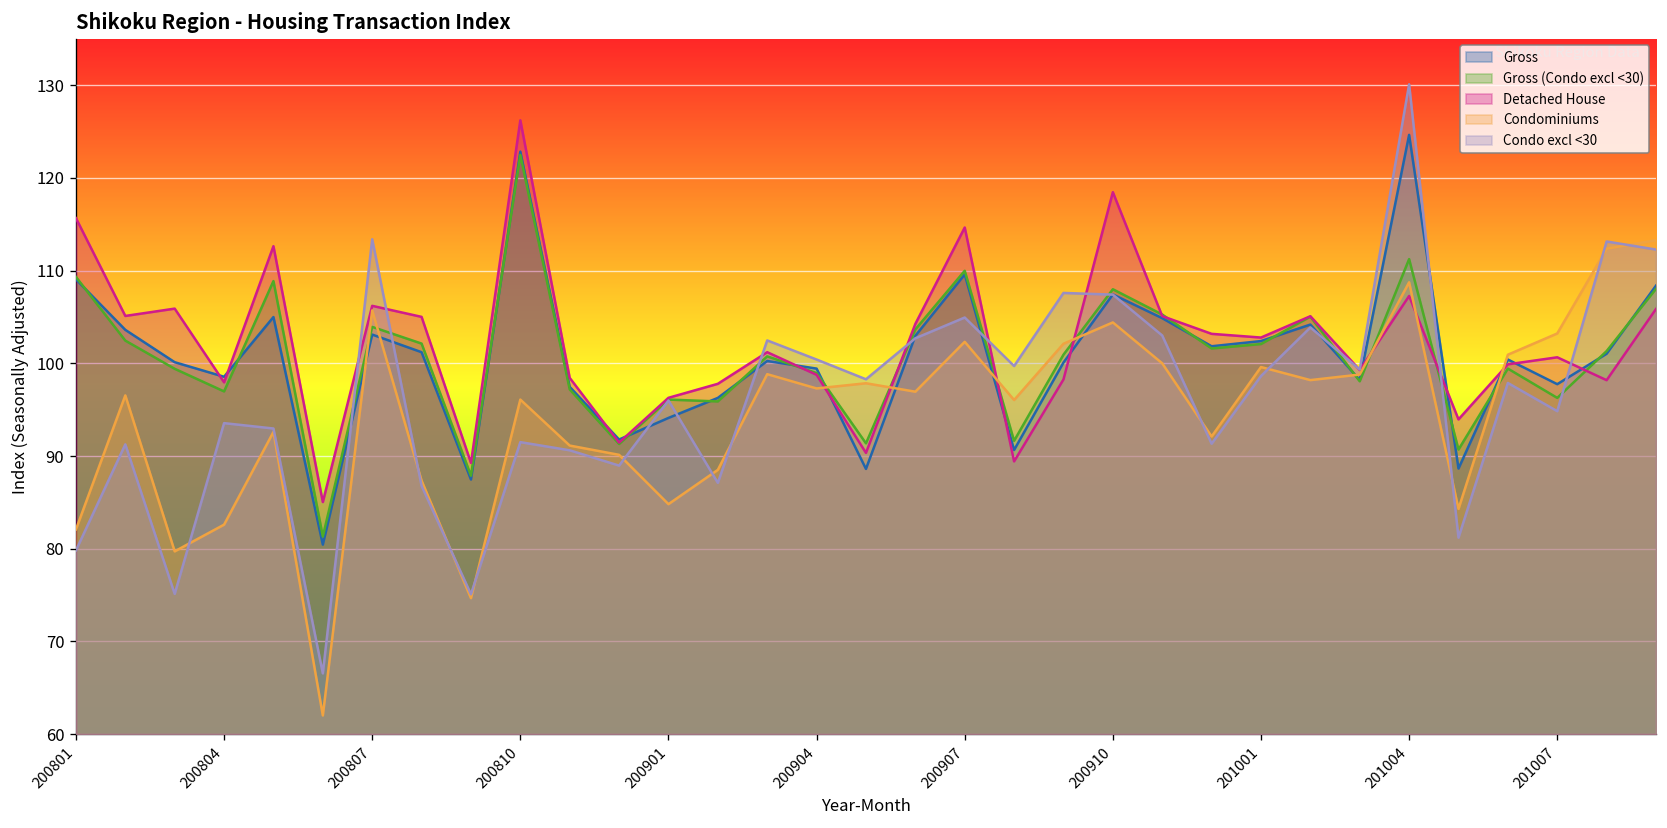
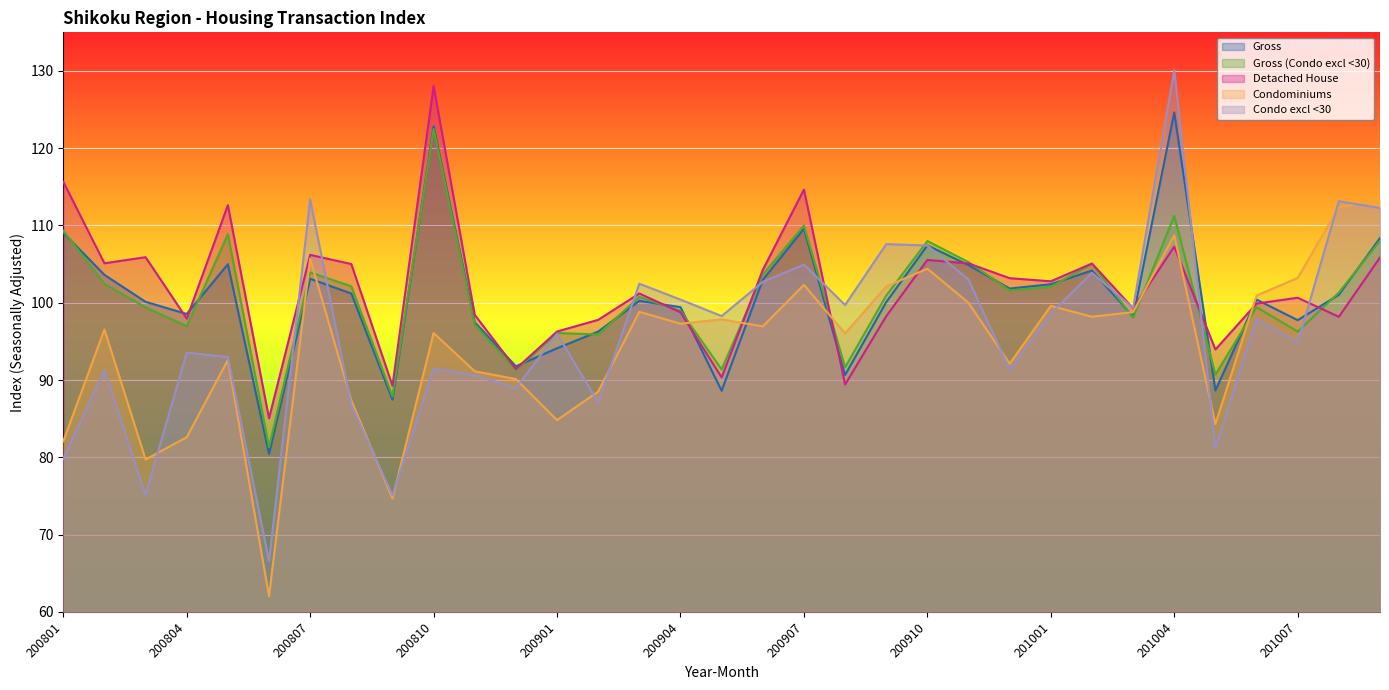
Detached House, 200810: 126 -> 128
Detached House, 200910: 118 -> 106
